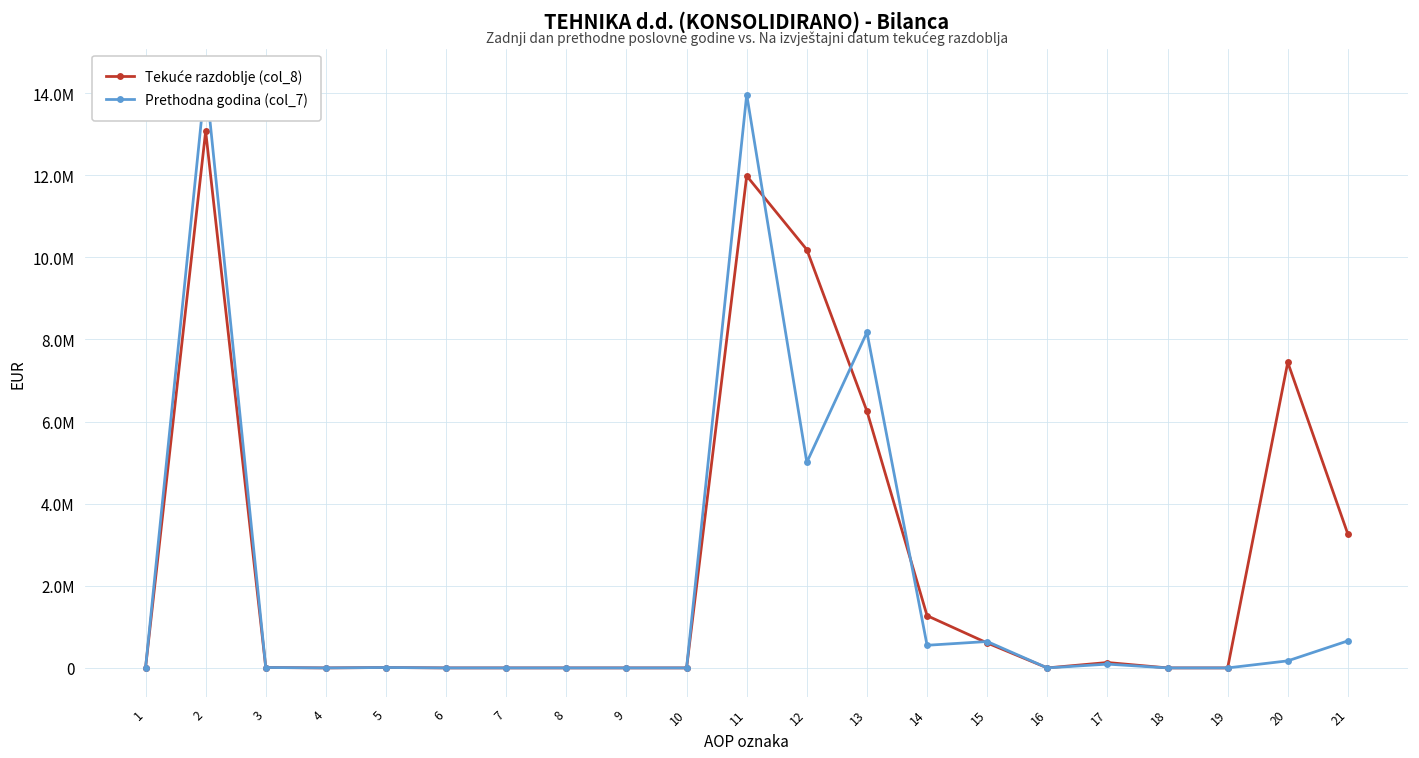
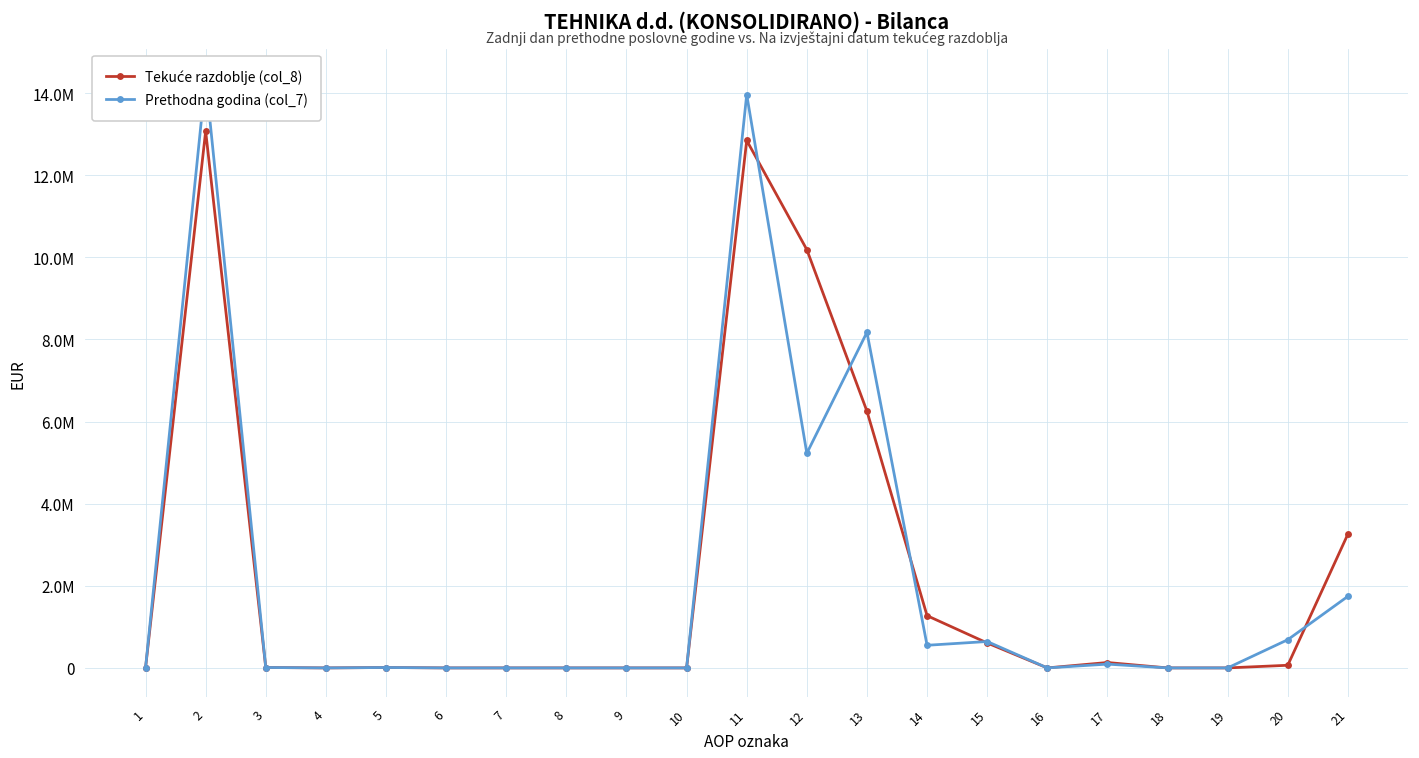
Tekuće razdoblje (col_8), 11: 12000000 -> 12800000
Prethodna godina (col_7), 12: 5000000 -> 5200000
Tekuće razdoblje (col_8), 20: 7400000 -> 100000
Prethodna godina (col_7), 20: 200000 -> 700000
Prethodna godina (col_7), 21: 700000 -> 1700000
